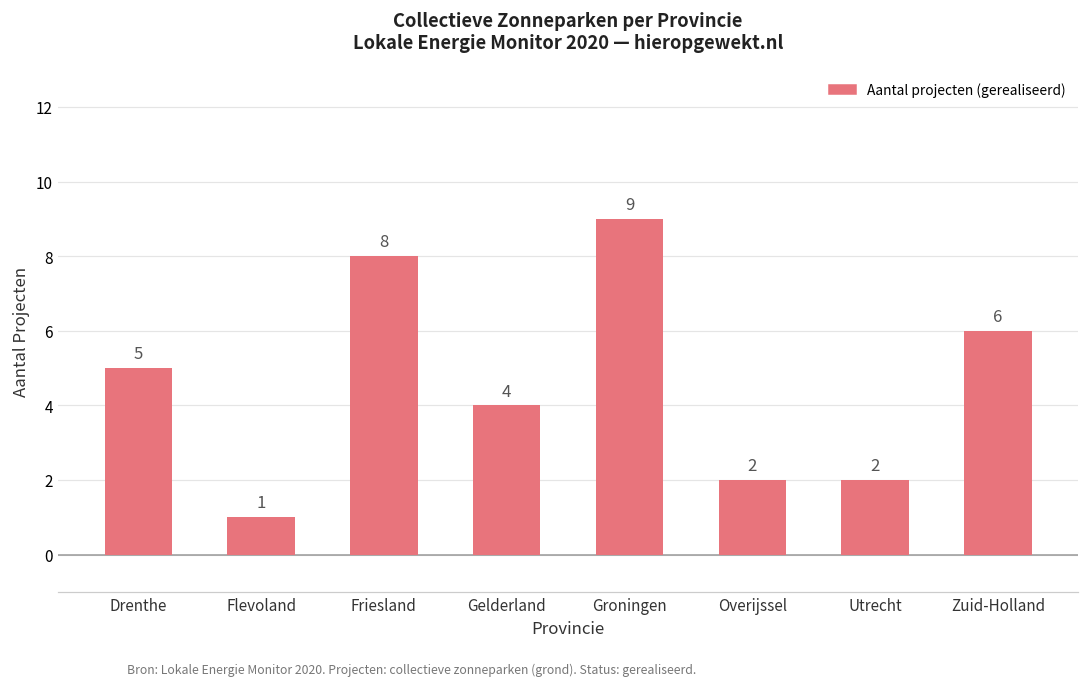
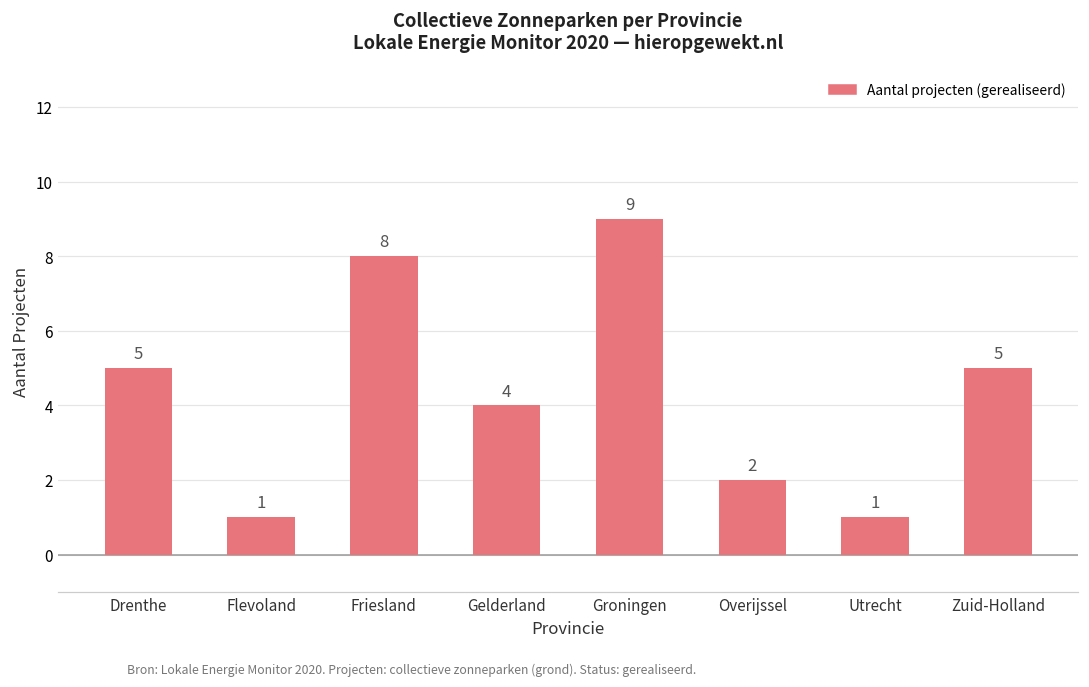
Utrecht: 2 -> 1
Zuid-Holland: 6 -> 5
